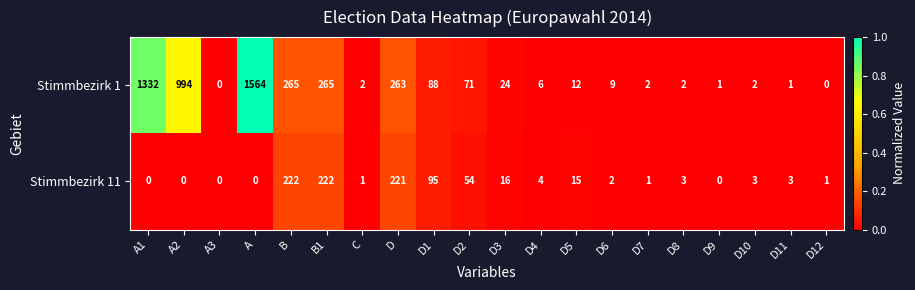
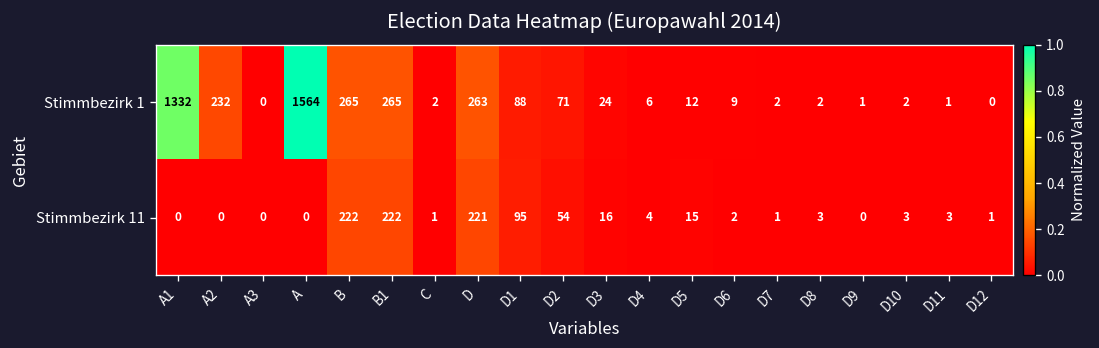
Stimmbezirk 1, A2: 994 -> 232
